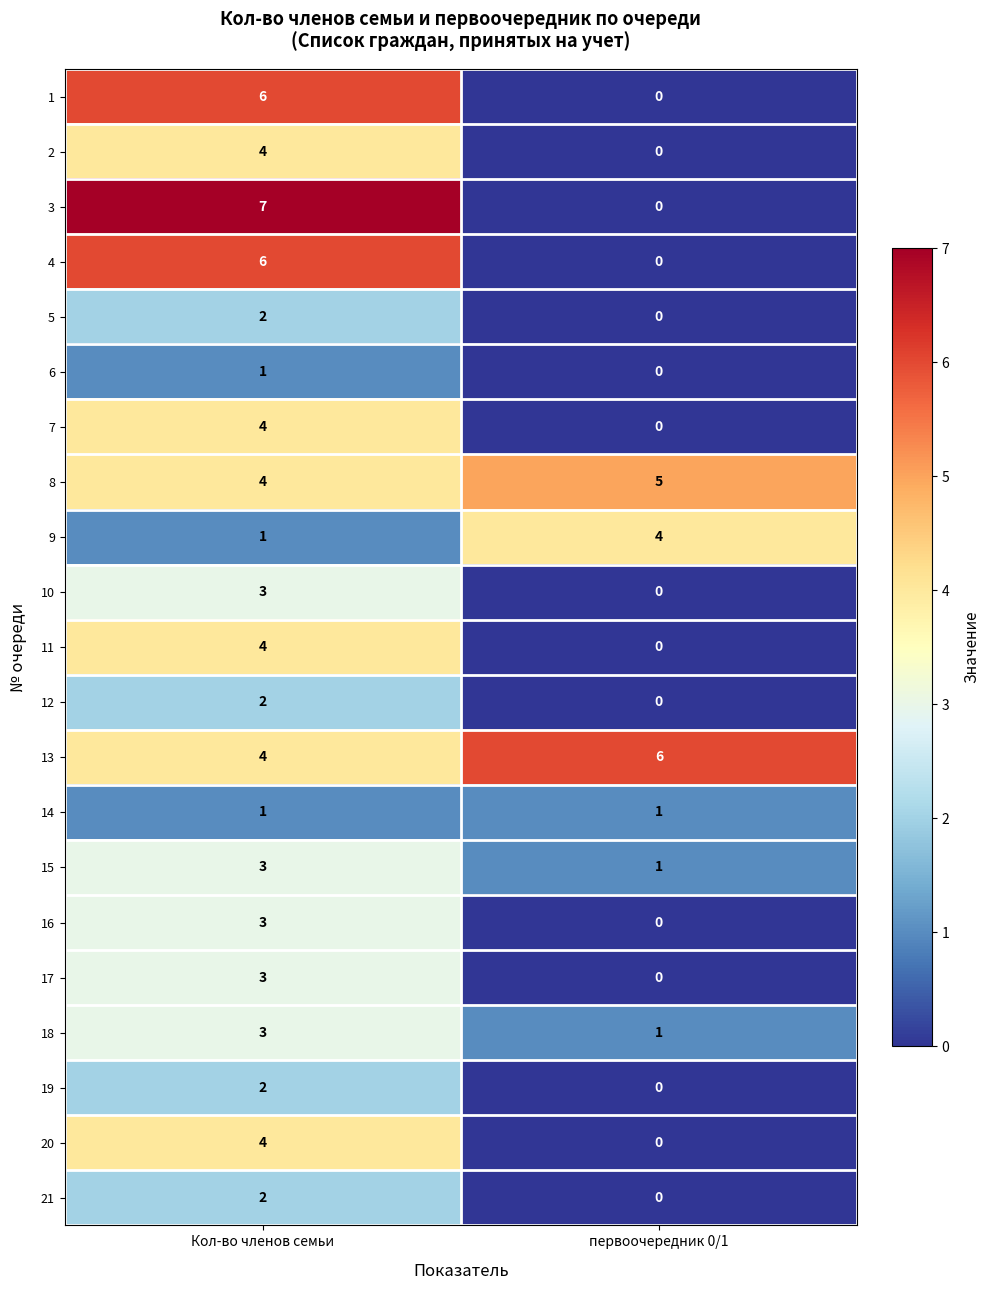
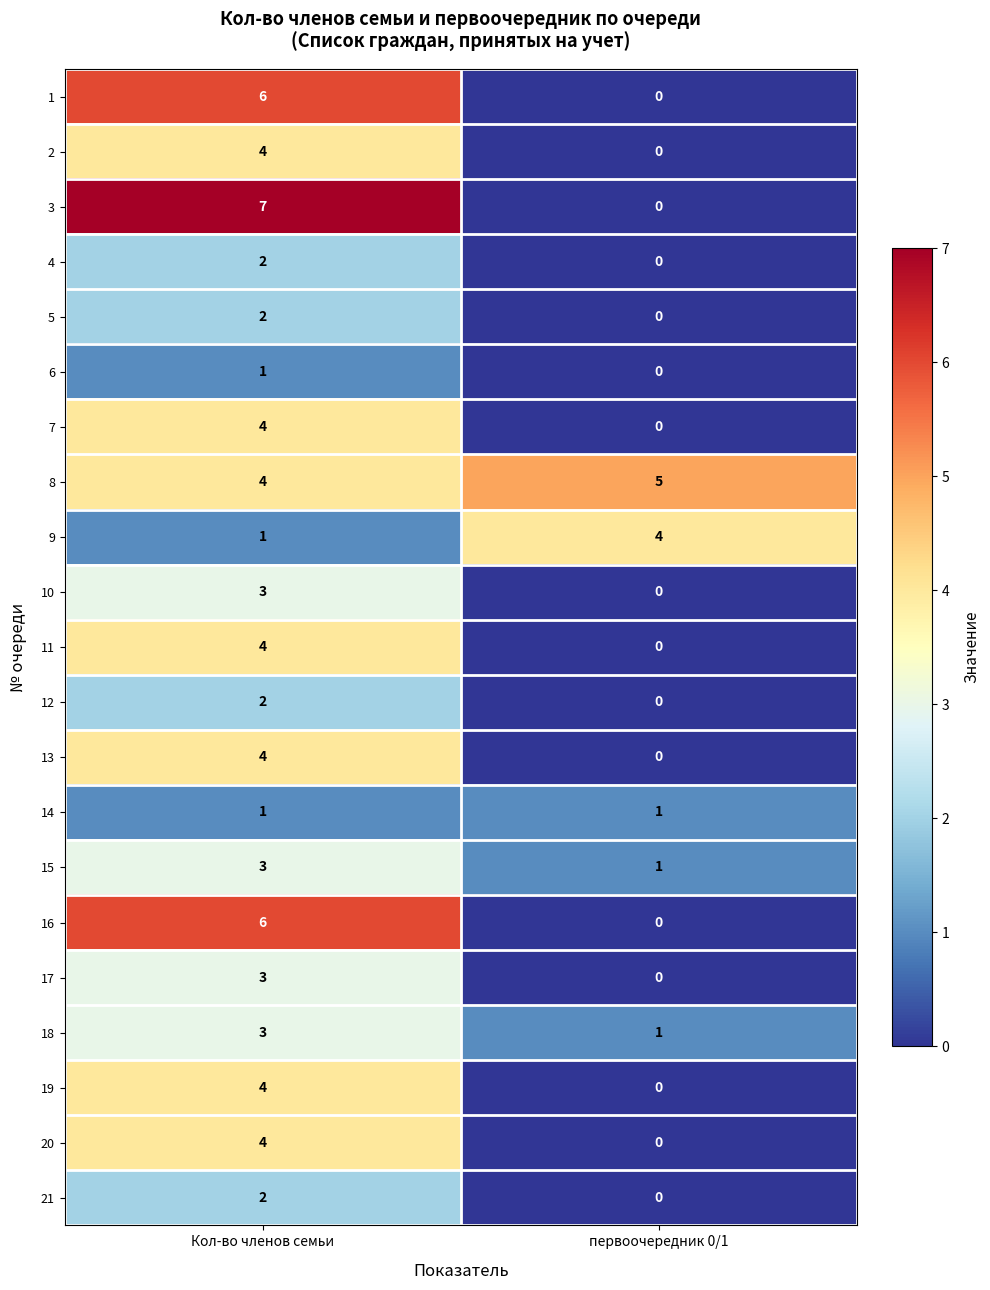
4, Кол-во членов семьи: 6 -> 2
13, первоочередник 0/1: 6 -> 0
16, Кол-во членов семьи: 3 -> 6
19, Кол-во членов семьи: 2 -> 4
